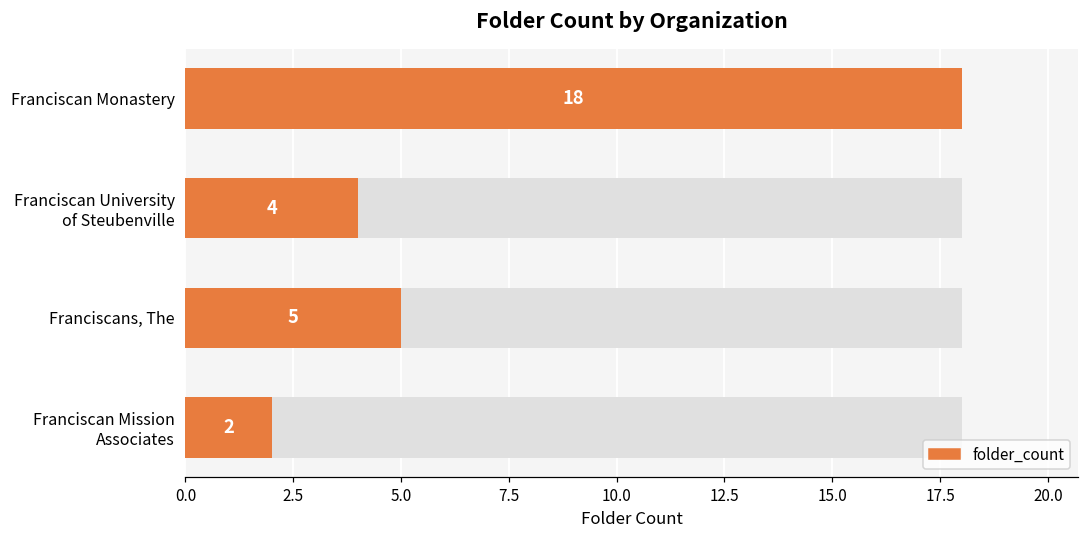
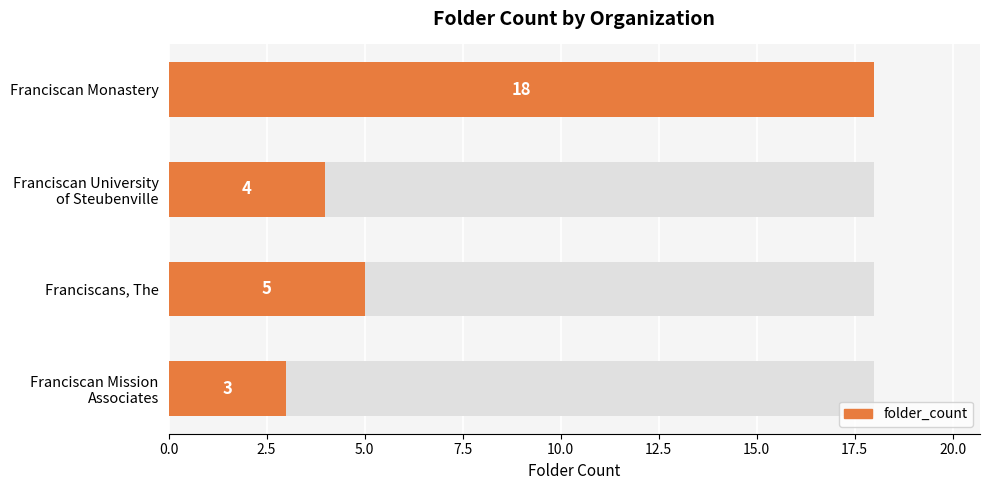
folder_count, Franciscan Mission Associates: 2 -> 3
